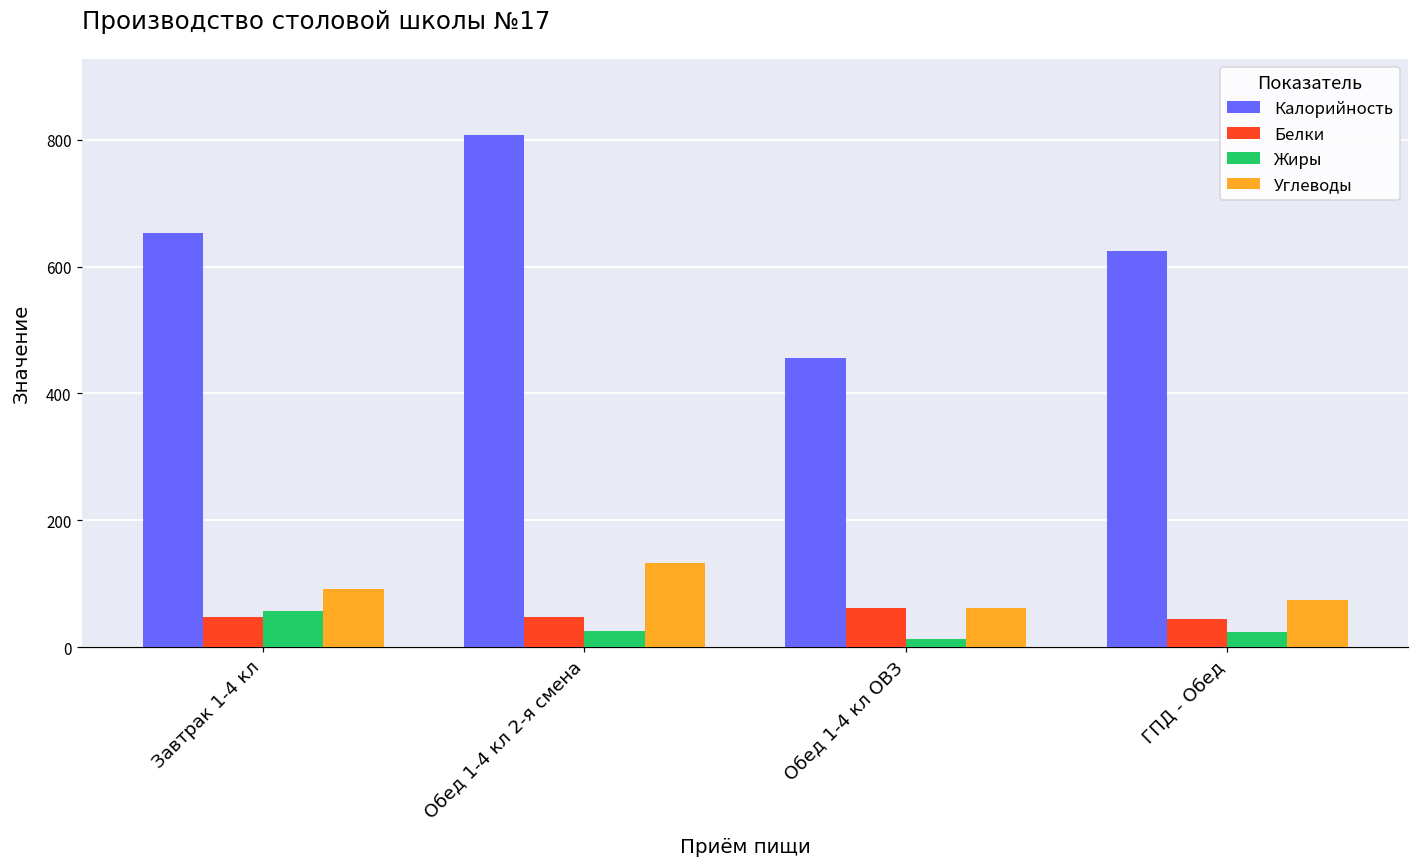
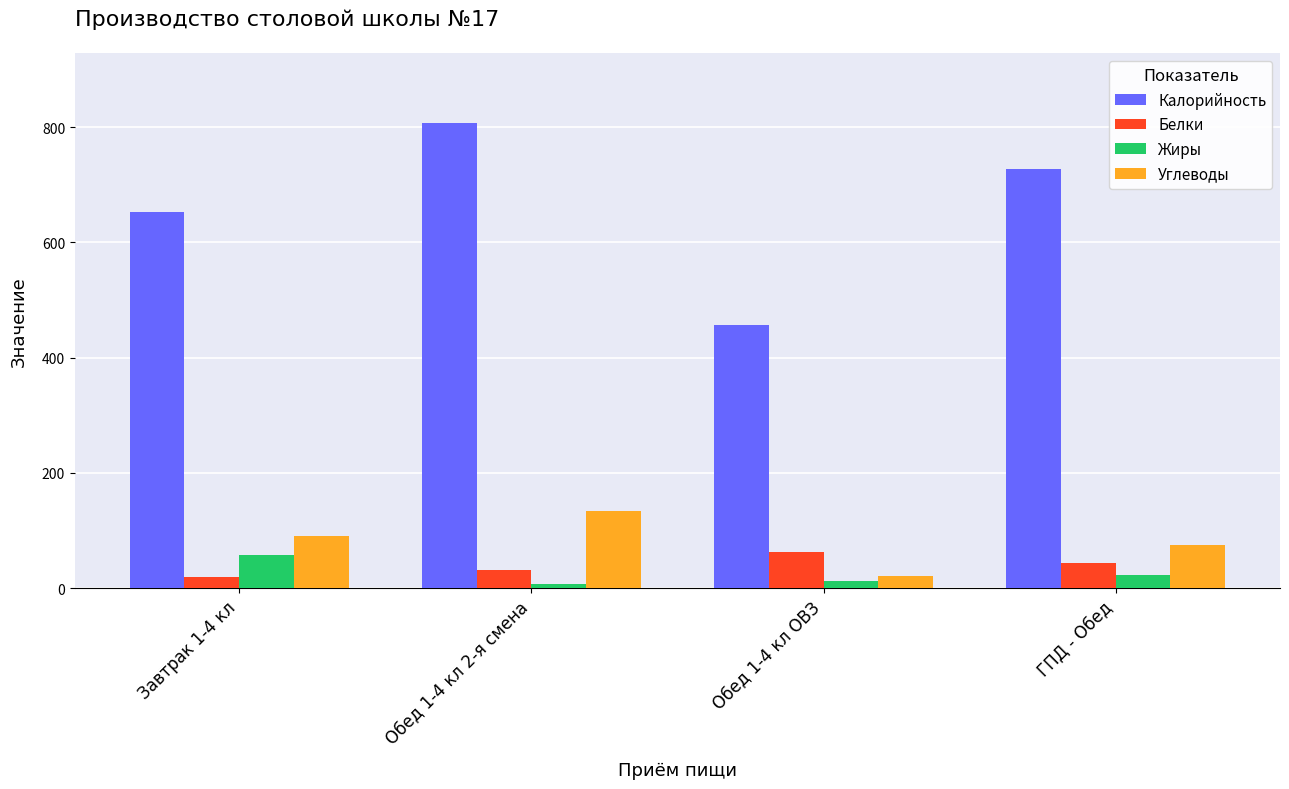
Белки, Завтрак 1-4 кл: 50 -> 20
Белки, Обед 1-4 кл 2-я смена: 50 -> 30
Жиры, Обед 1-4 кл 2-я смена: 30 -> 10
Углеводы, Обед 1-4 кл ОВЗ: 60 -> 20
Калорийность, ГПД - Обед: 620 -> 730
